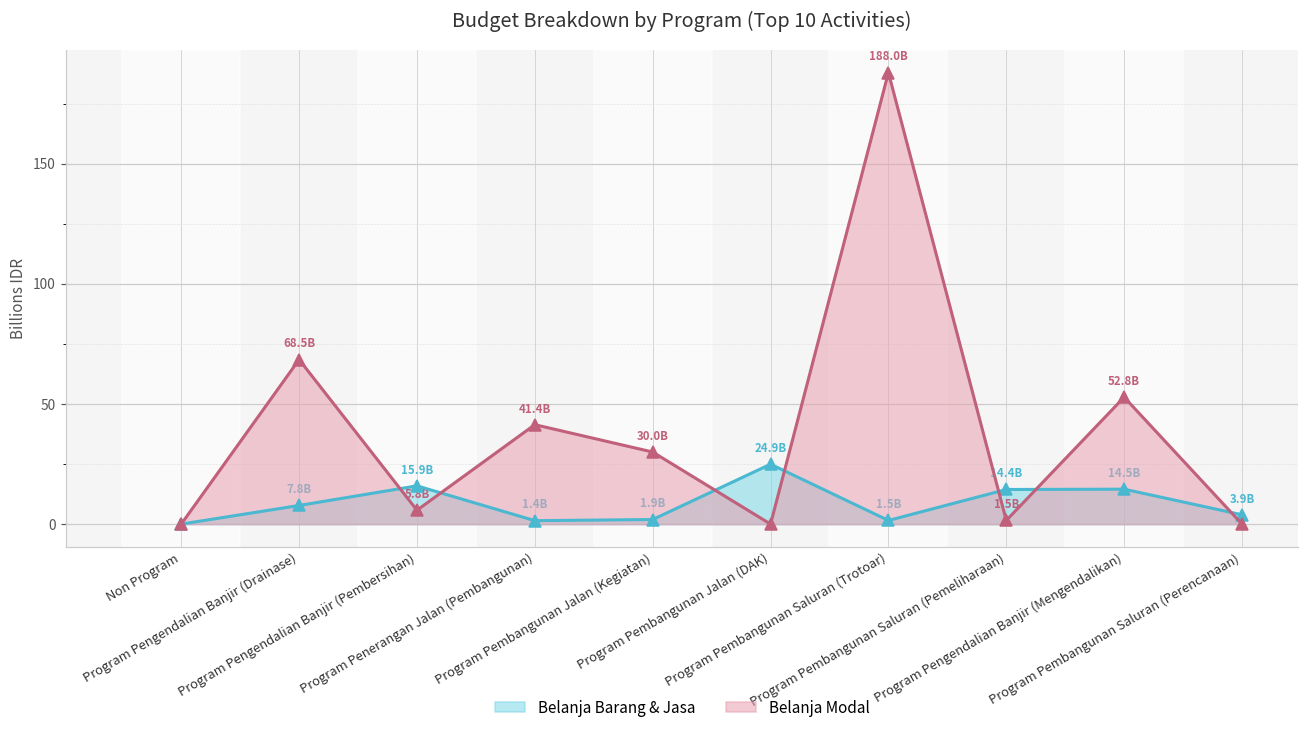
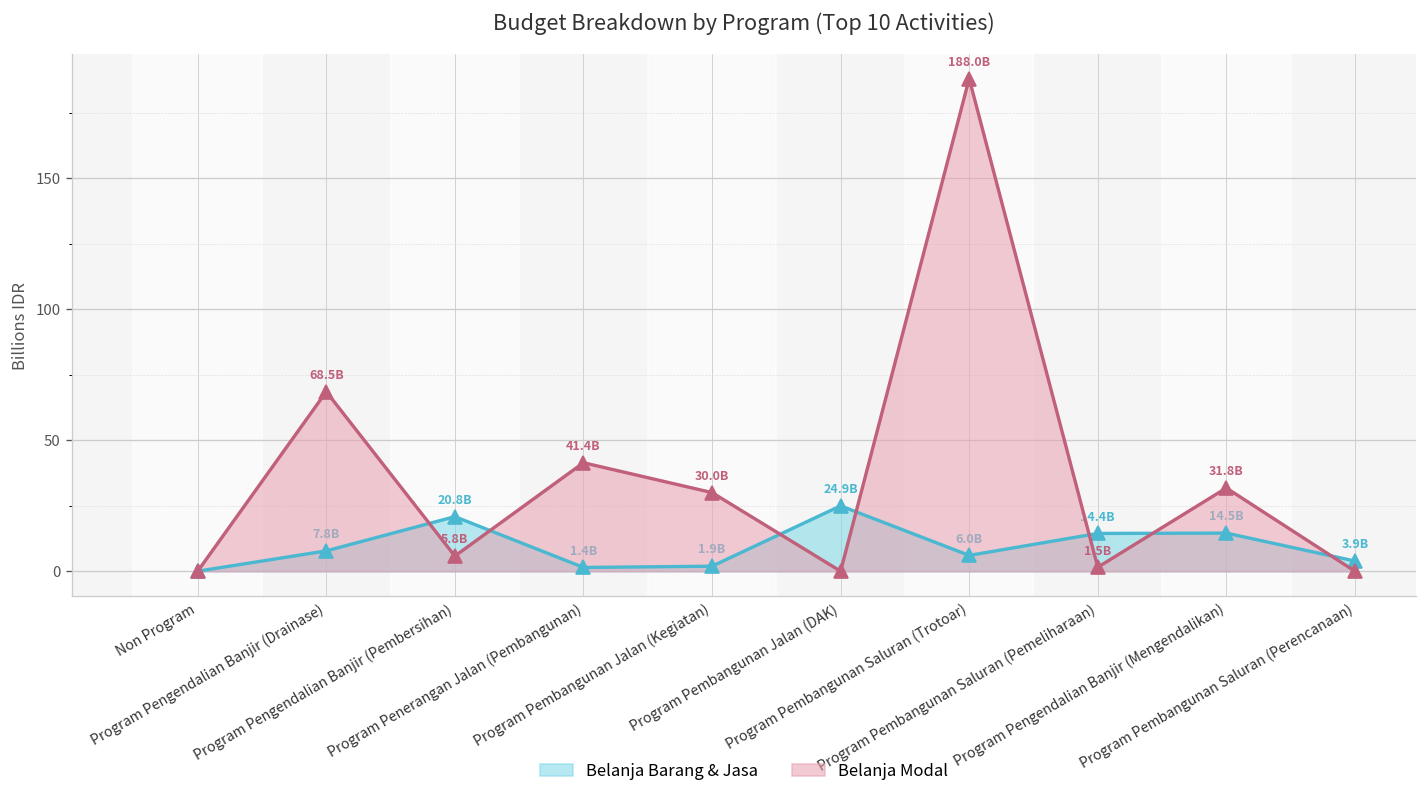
Belanja Barang & Jasa, Program Pengendalian Banjir (Pembersihan): 15.9B -> 20.8B
Belanja Barang & Jasa, Program Pembangunan Saluran (Trotoar): 1.5B -> 6.0B
Belanja Modal, Program Pengendalian Banjir (Mengendalikan): 52.8B -> 31.8B
